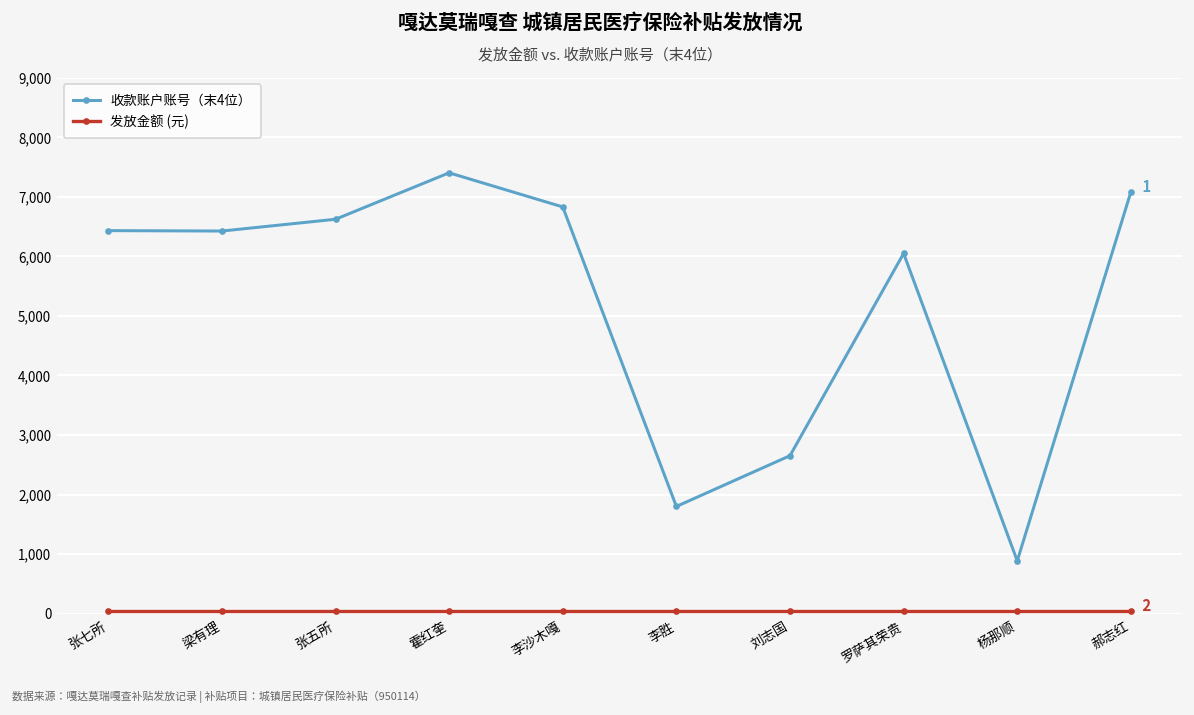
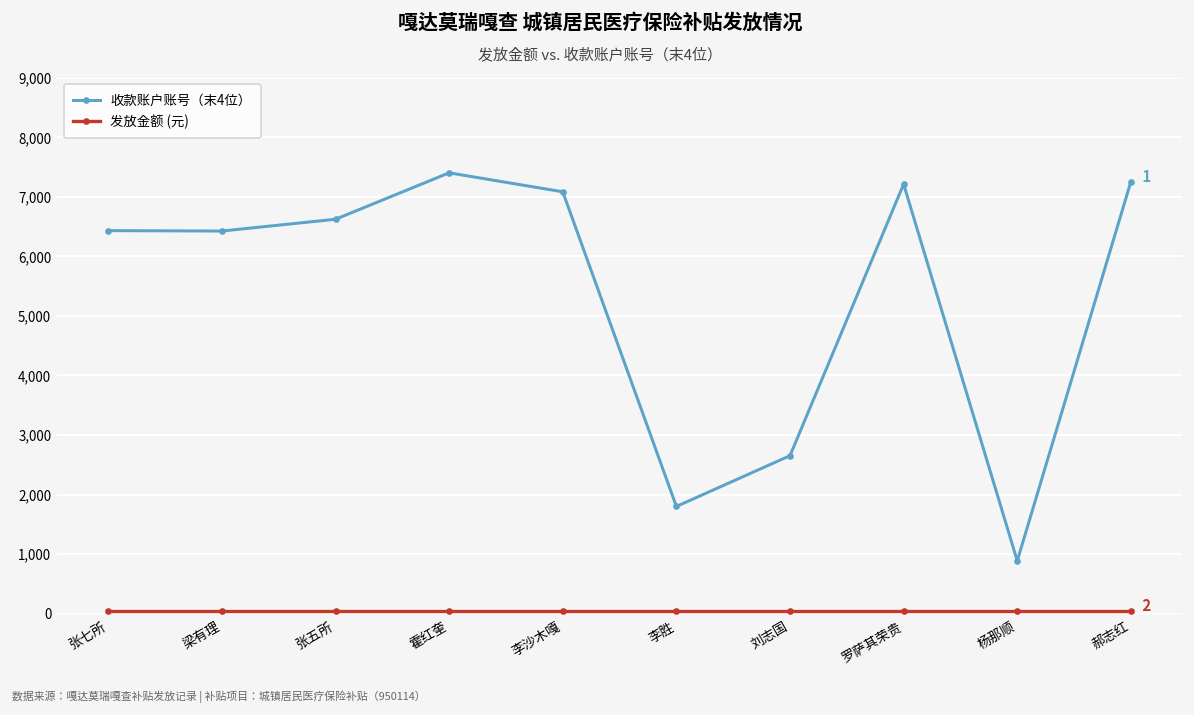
收款账户账号（末4位）, 李沙木嘎: 6,800 -> 7,100
收款账户账号（末4位）, 罗萨其荣贵: 6,100 -> 7,200
收款账户账号（末4位）, 郝志红: 7,100 -> 7,300
